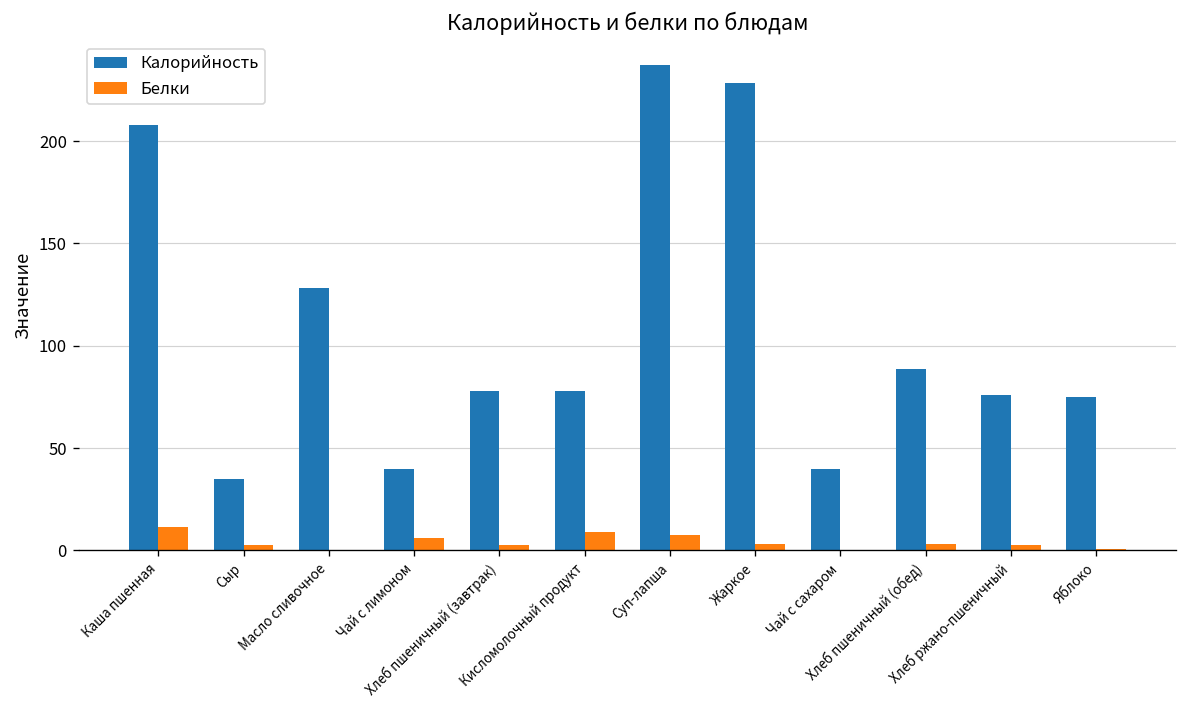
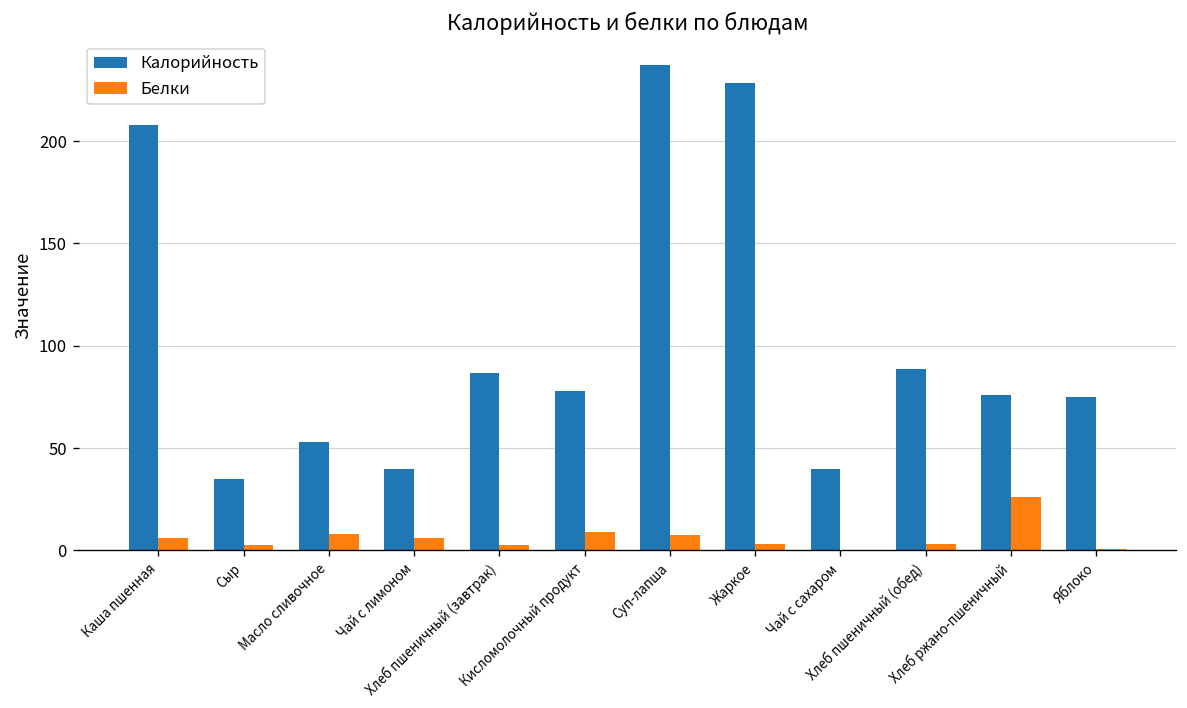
Белки, Каша пшенная: 11 -> 6
Калорийность, Масло сливочное: 128 -> 53
Белки, Масло сливочное: 0 -> 8
Калорийность, Хлеб пшеничный (завтрак): 78 -> 87
Белки, Хлеб ржано-пшеничный: 2 -> 26
